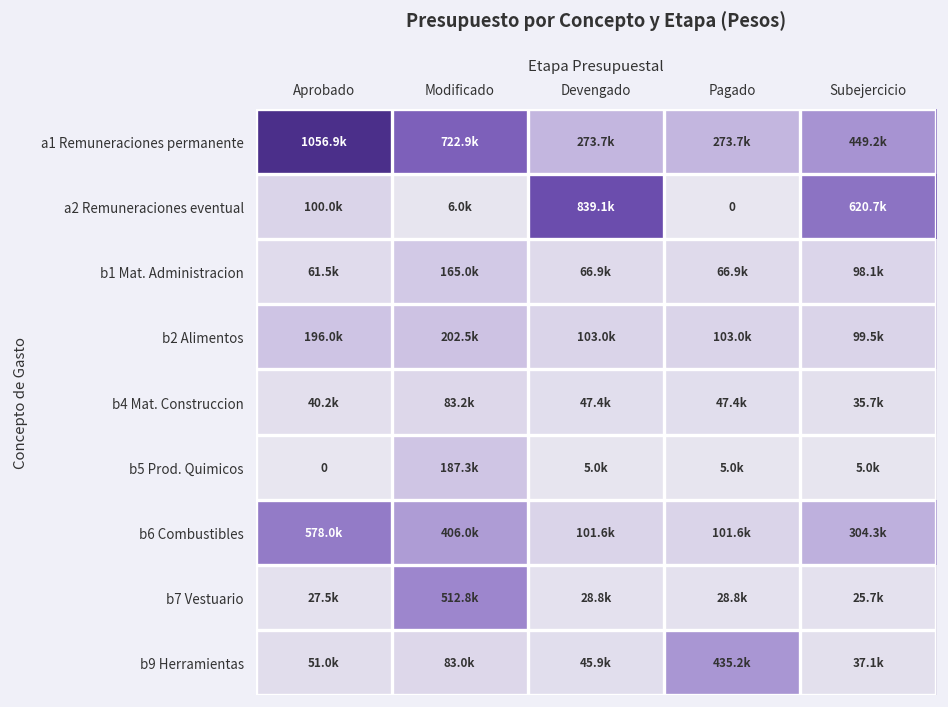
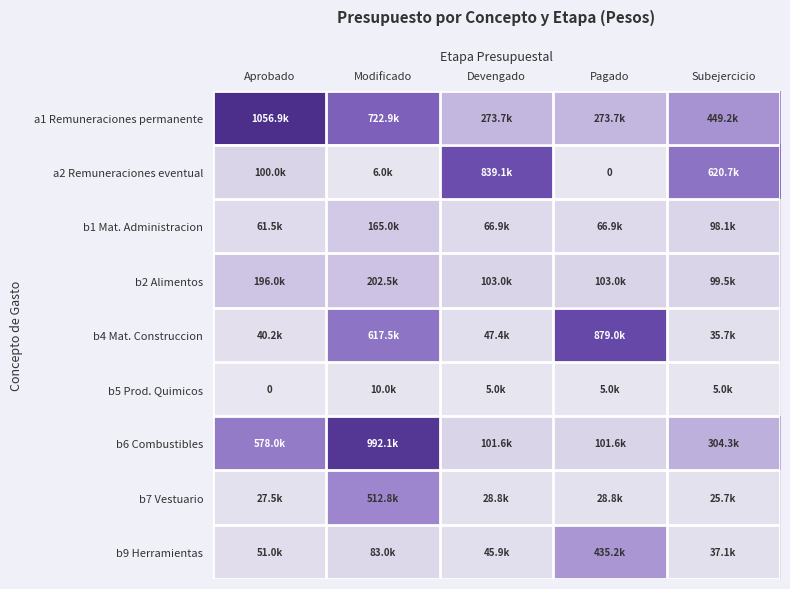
b4 Mat. Construccion, Modificado: 83.2k -> 617.5k
b4 Mat. Construccion, Pagado: 47.4k -> 879.0k
b5 Prod. Quimicos, Modificado: 187.3k -> 10.0k
b6 Combustibles, Modificado: 406.0k -> 992.1k
